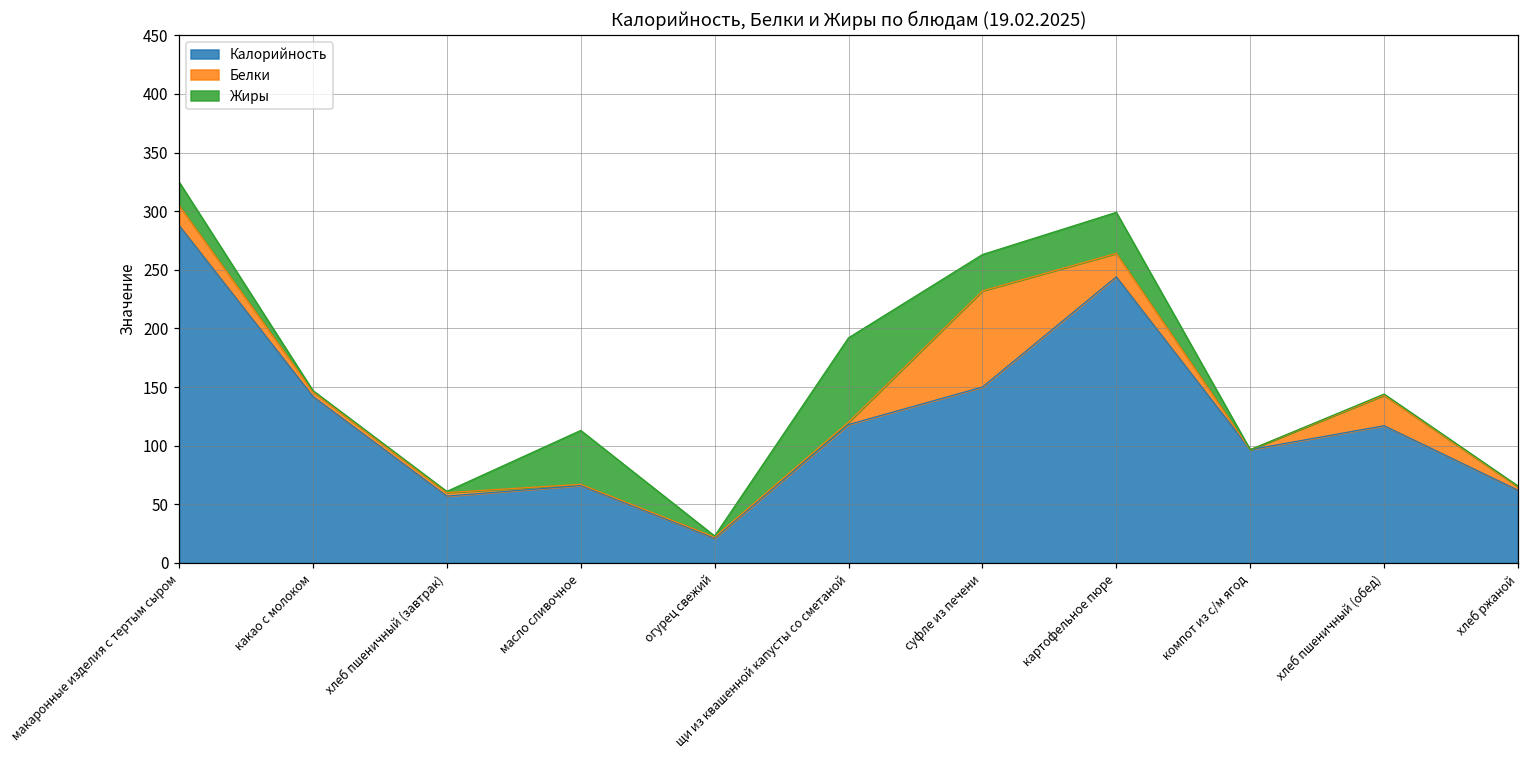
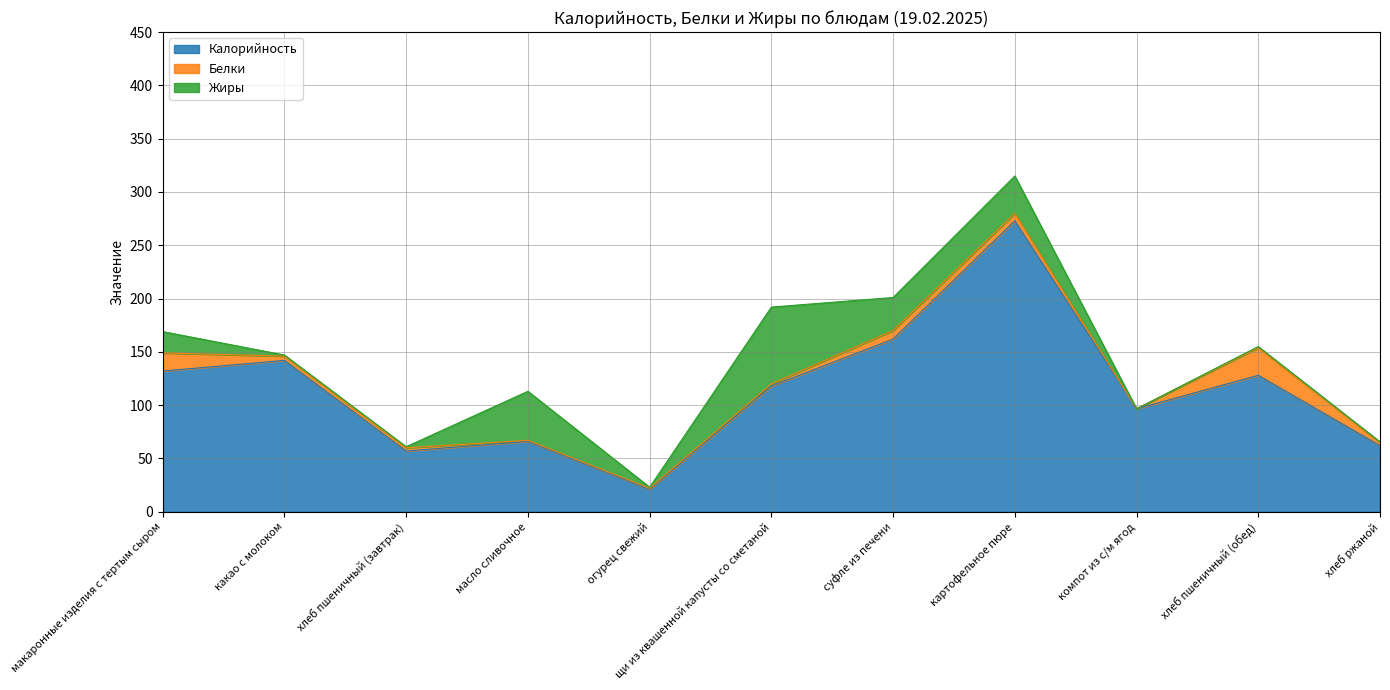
Калорийность, макаронные изделия с тертым сыром: 288 -> 132
Калорийность, суфле из печени: 150 -> 162
Белки, суфле из печени: 82 -> 8
Калорийность, картофельное пюре: 244 -> 273
Белки, картофельное пюре: 20 -> 7
Калорийность, хлеб пшеничный (обед): 117 -> 128
